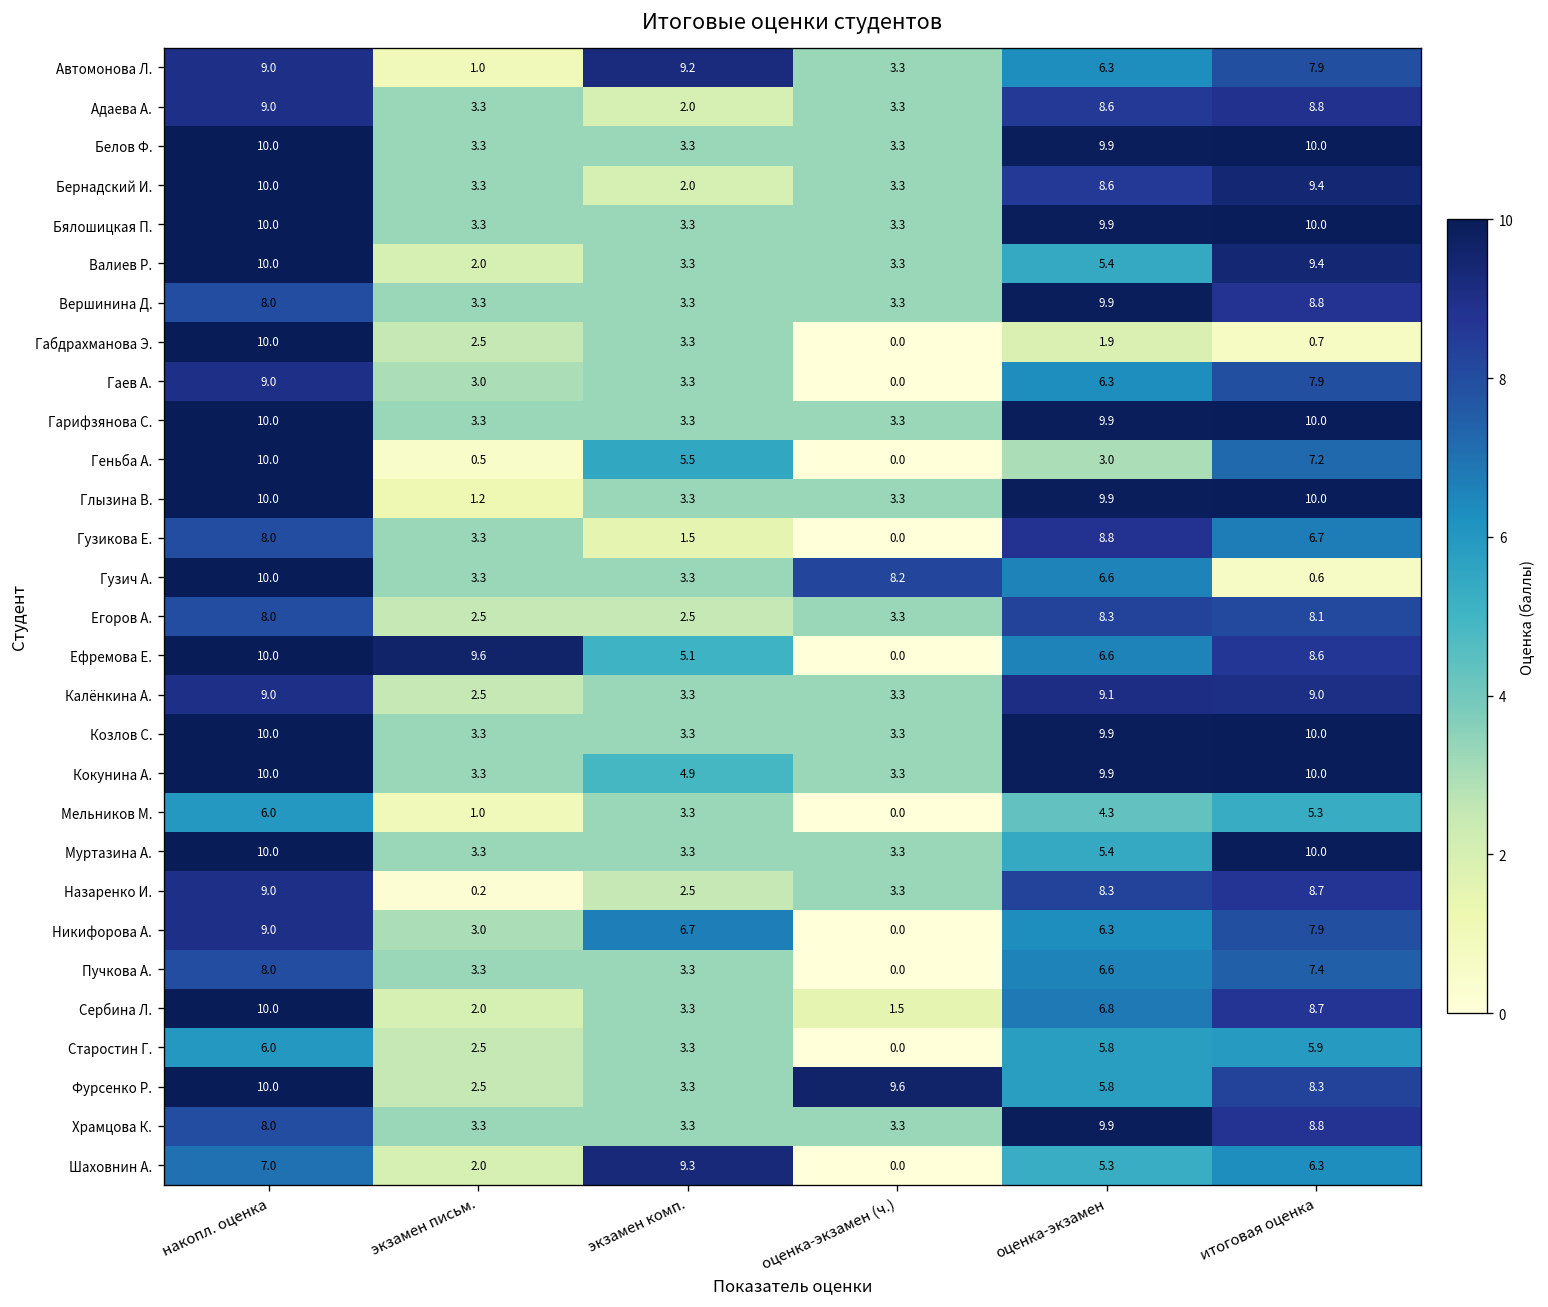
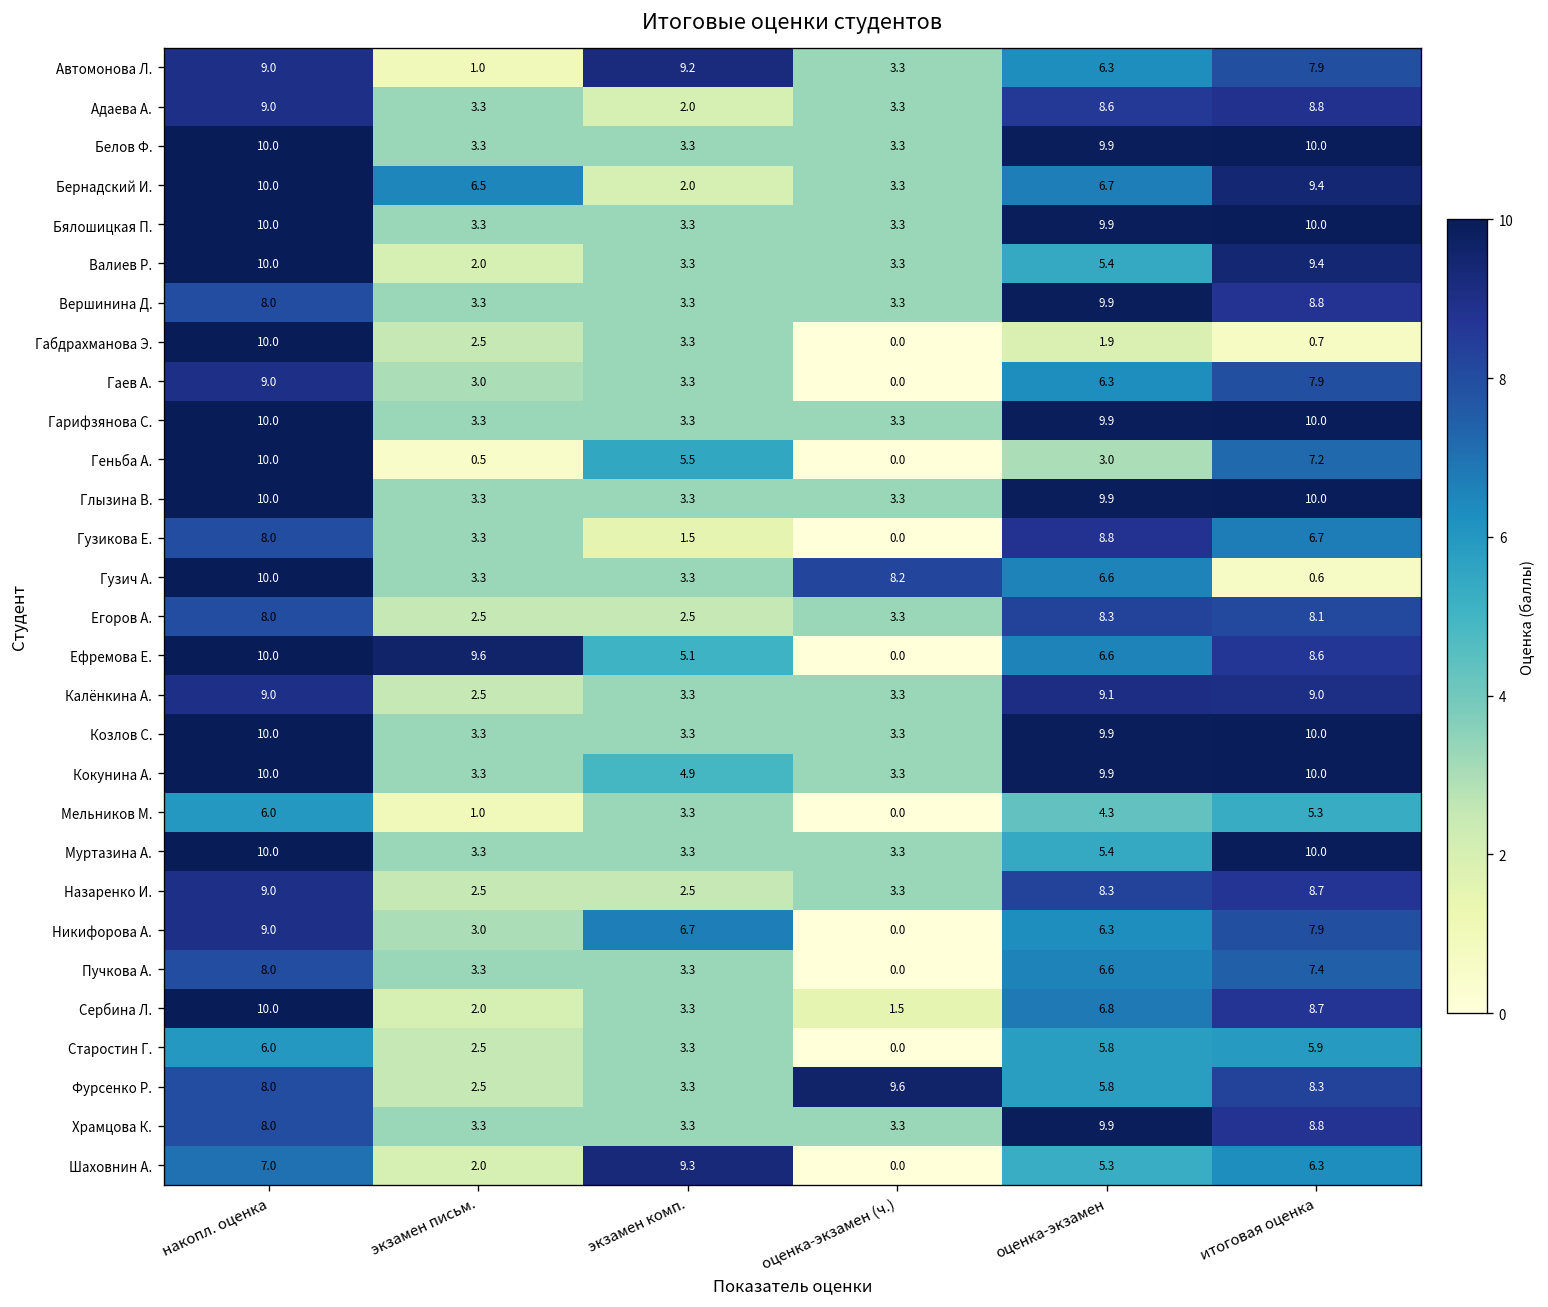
Бернадский И., экзамен письм.: 3.3 -> 6.5
Бернадский И., оценка-экзамен: 8.6 -> 6.7
Глызина В., экзамен письм.: 1.2 -> 3.3
Назаренко И., экзамен письм.: 0.2 -> 2.5
Фурсенко Р., накопл. оценка: 10.0 -> 8.0
